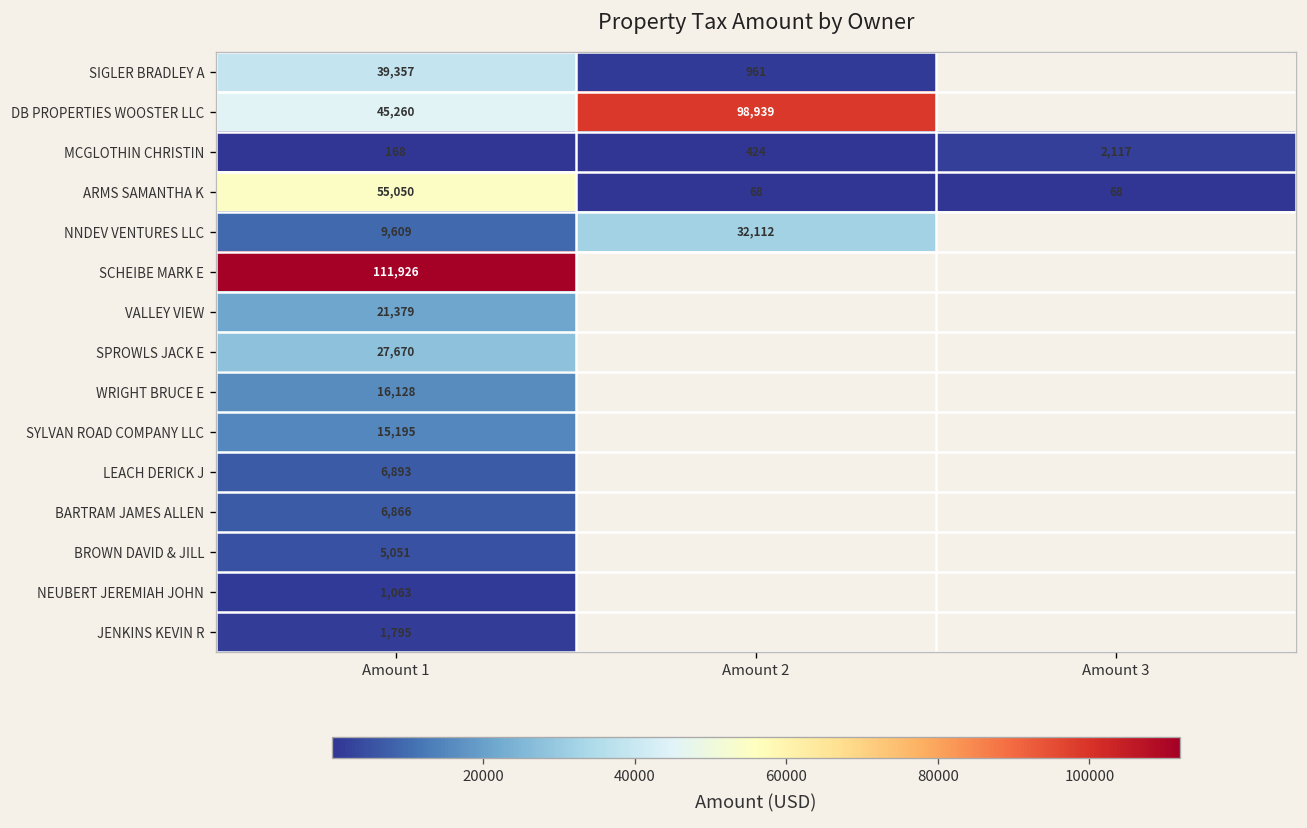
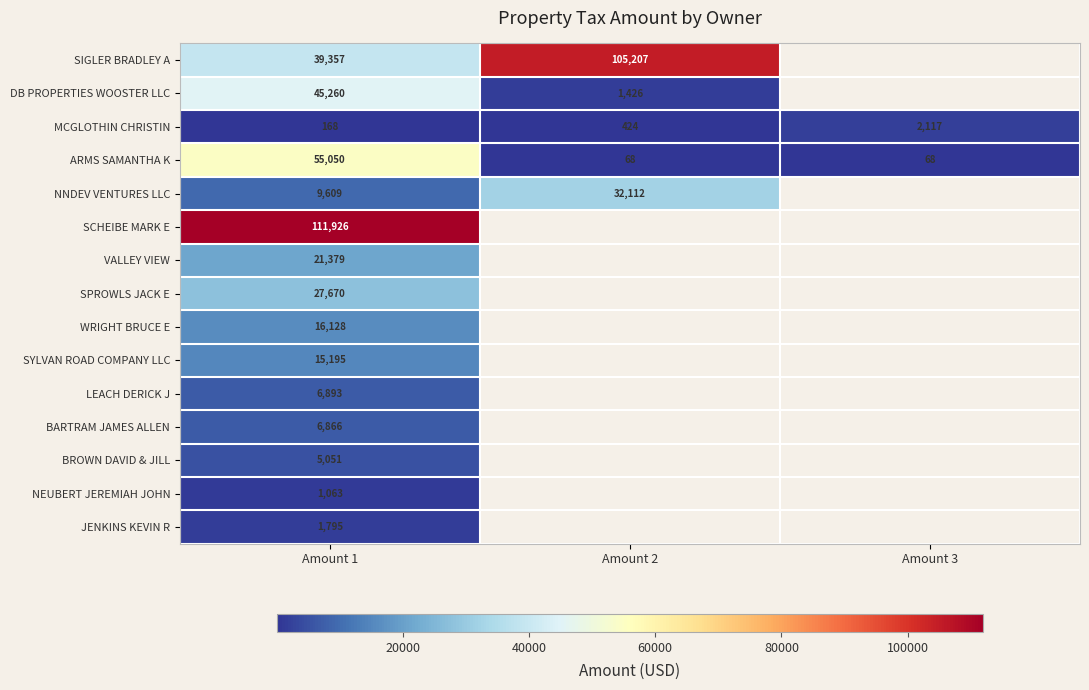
SIGLER BRADLEY A, Amount 2: 961 -> 105,207
DB PROPERTIES WOOSTER LLC, Amount 2: 98,939 -> 1,426
